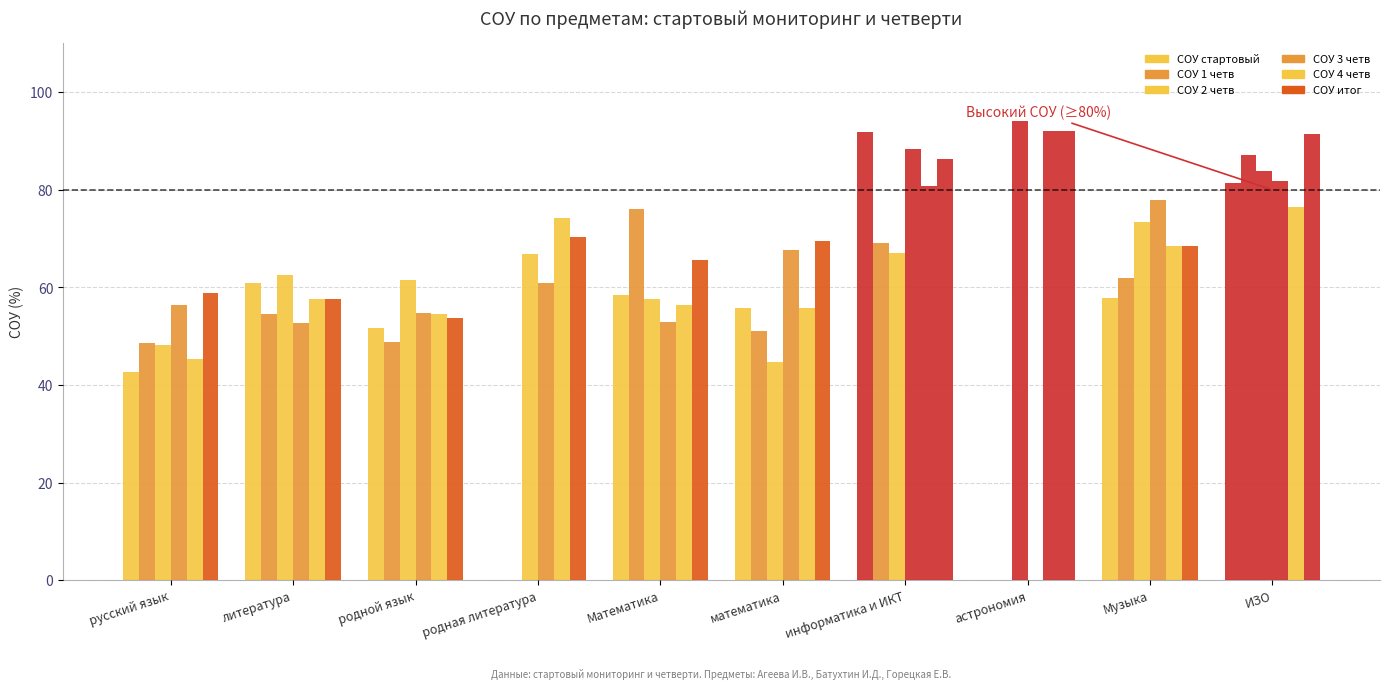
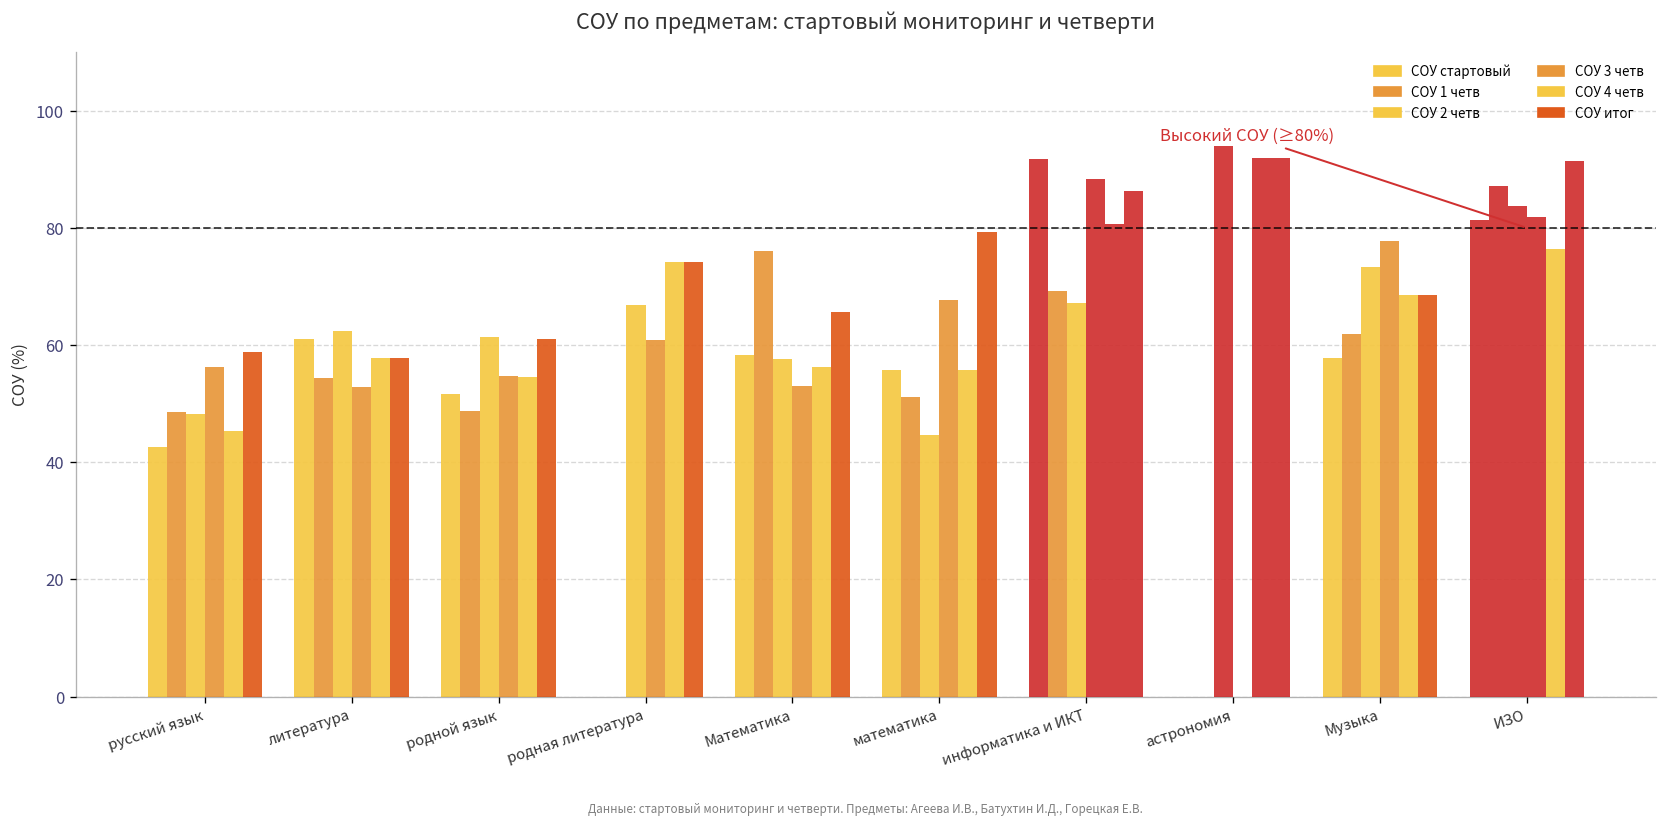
СОУ итог, родной язык: 54 -> 61
СОУ итог, родная литература: 70 -> 74
СОУ итог, математика: 69 -> 79
